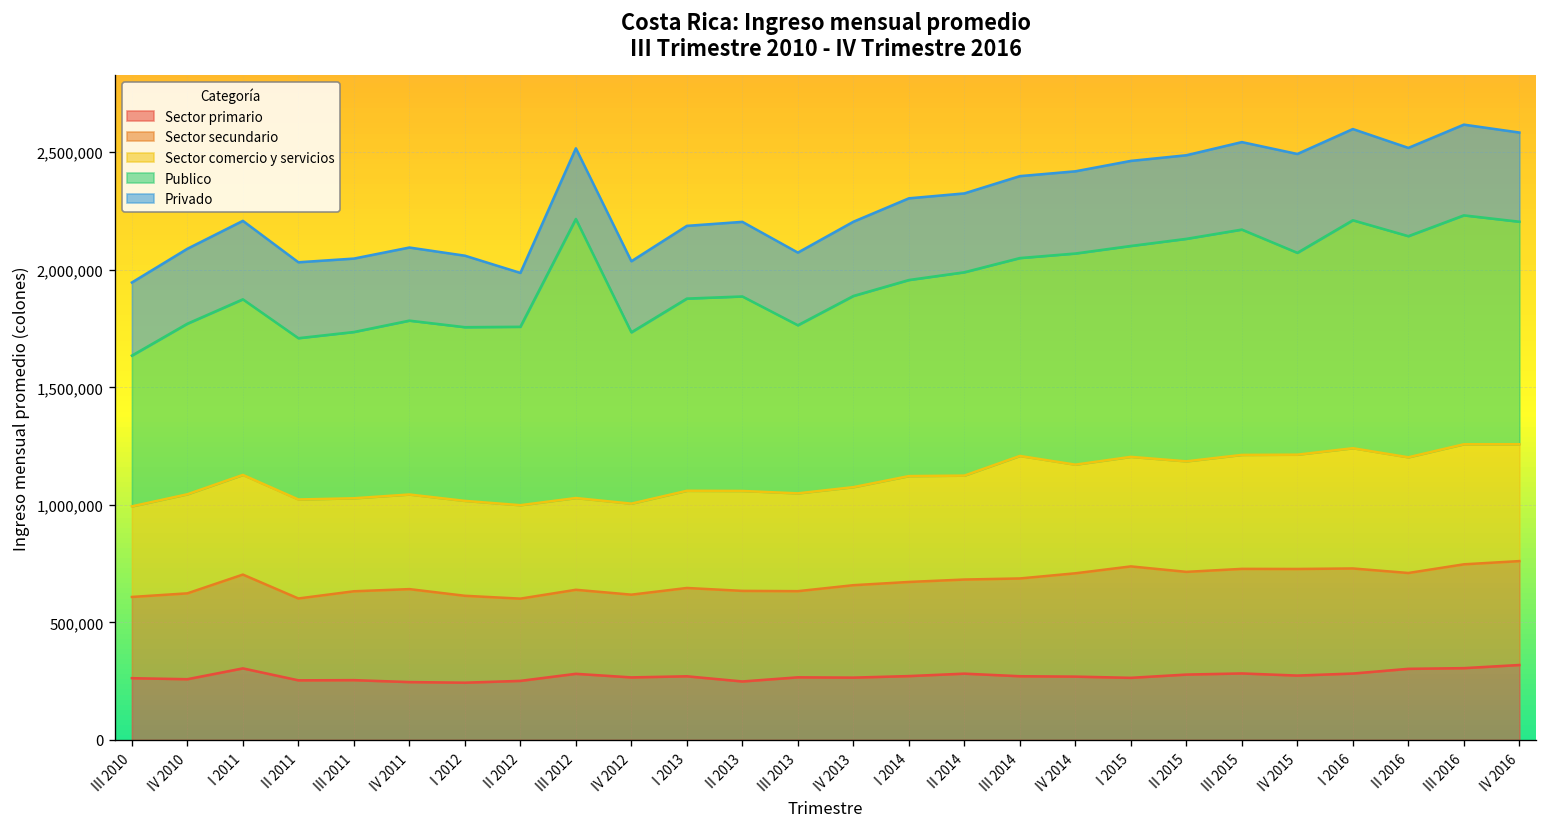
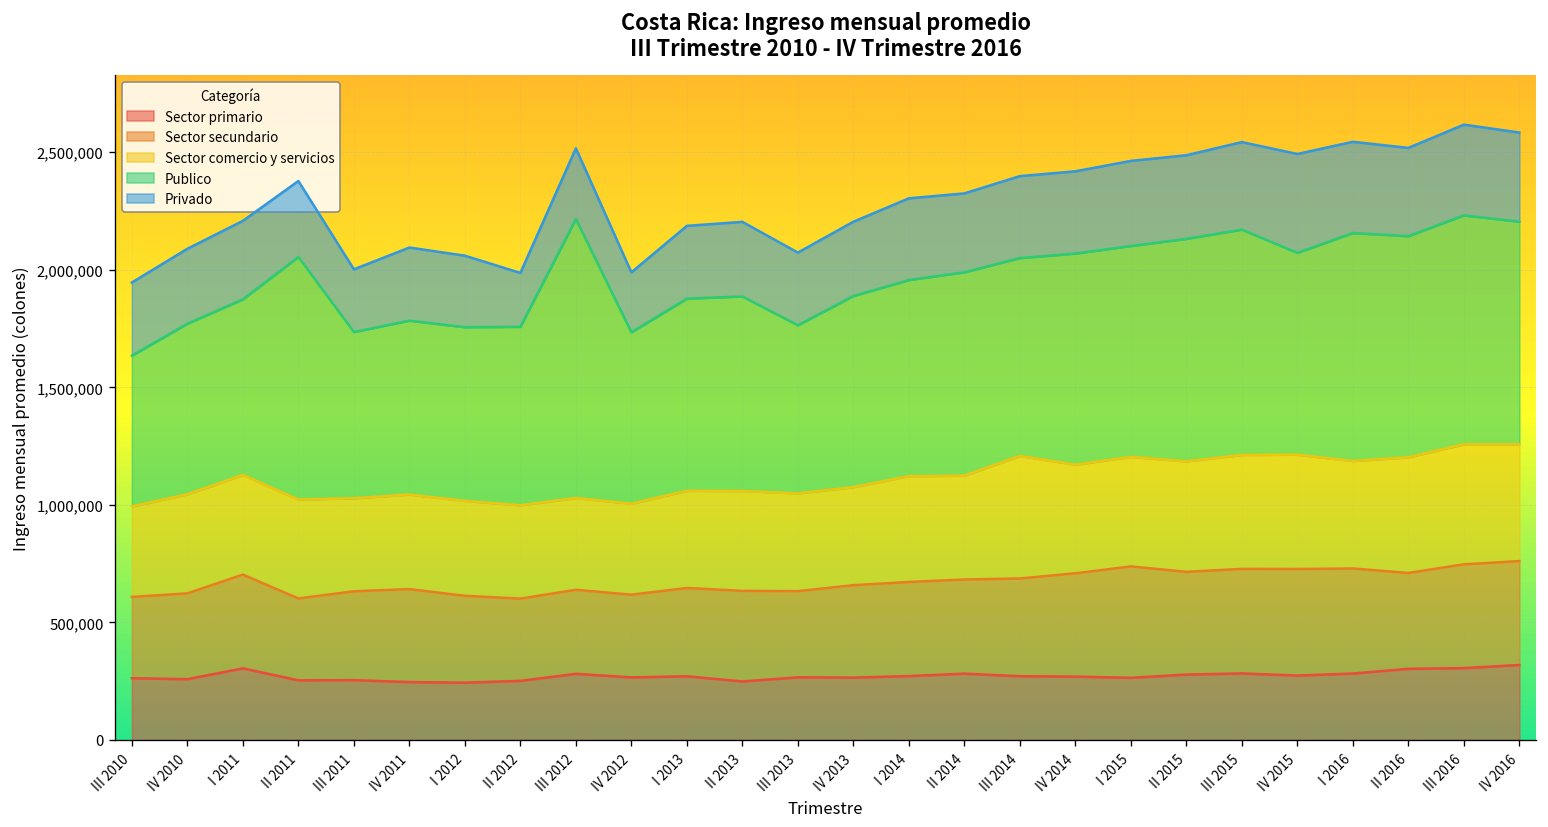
Publico, II 2011: 690,000 -> 1,030,000
Privado, III 2011: 310,000 -> 270,000
Privado, IV 2012: 300,000 -> 260,000
Sector comercio y servicios, I 2016: 510,000 -> 460,000
